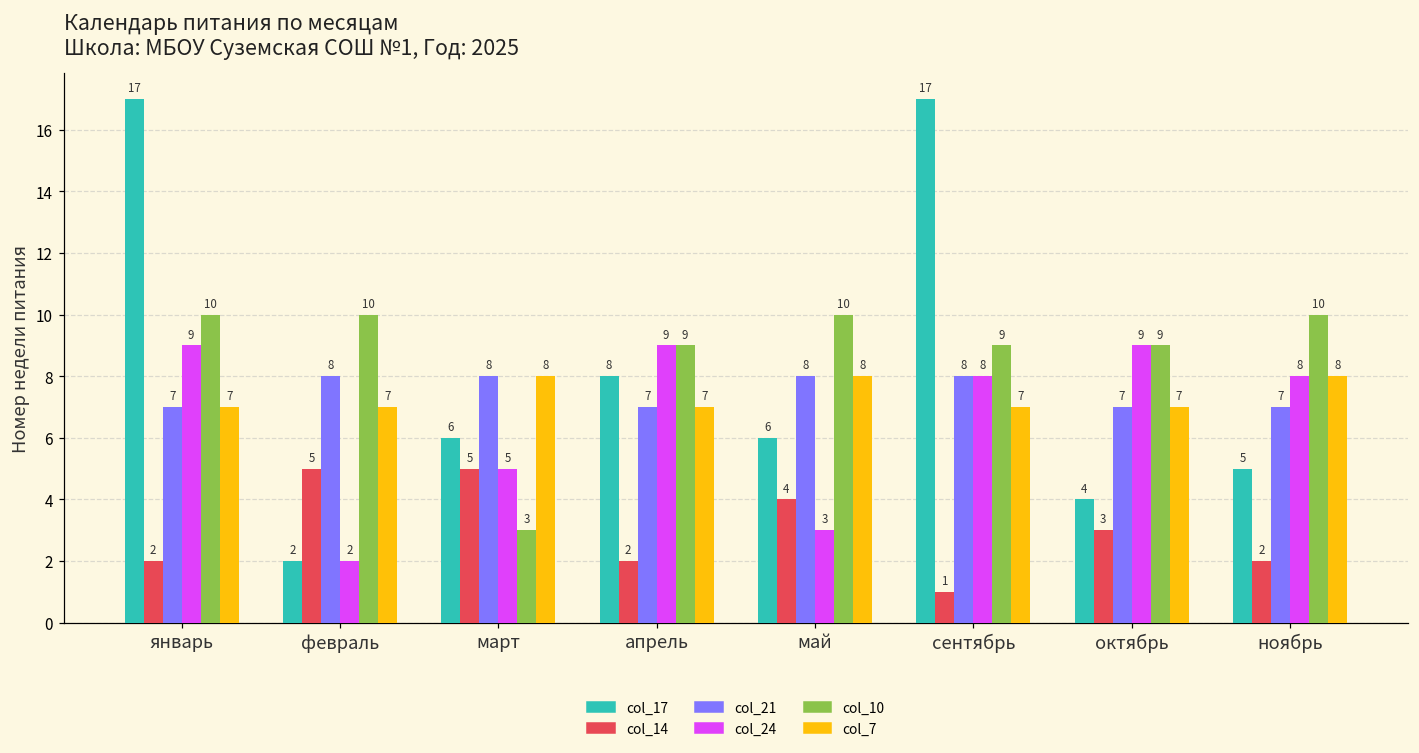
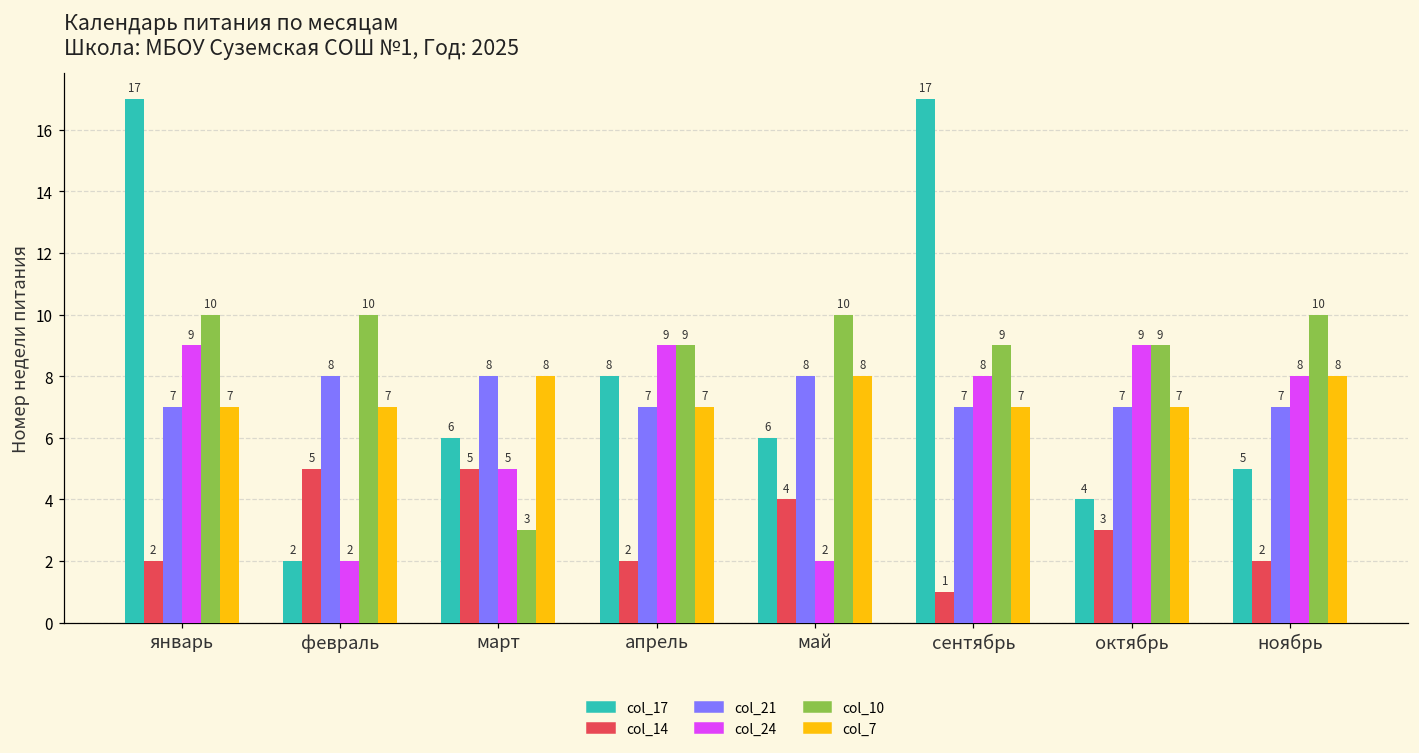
col_24, май: 3 -> 2
col_21, сентябрь: 8 -> 7
